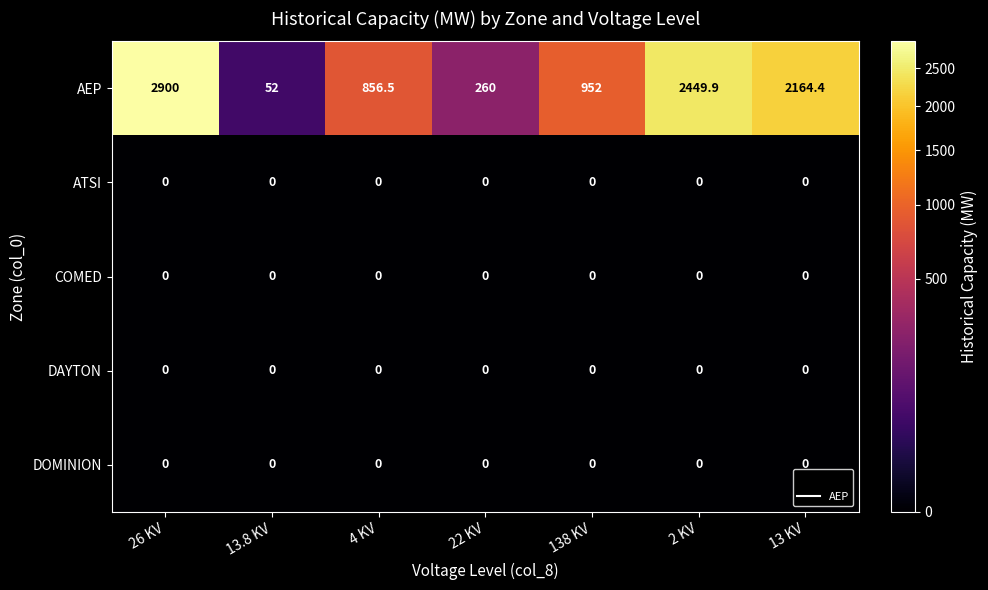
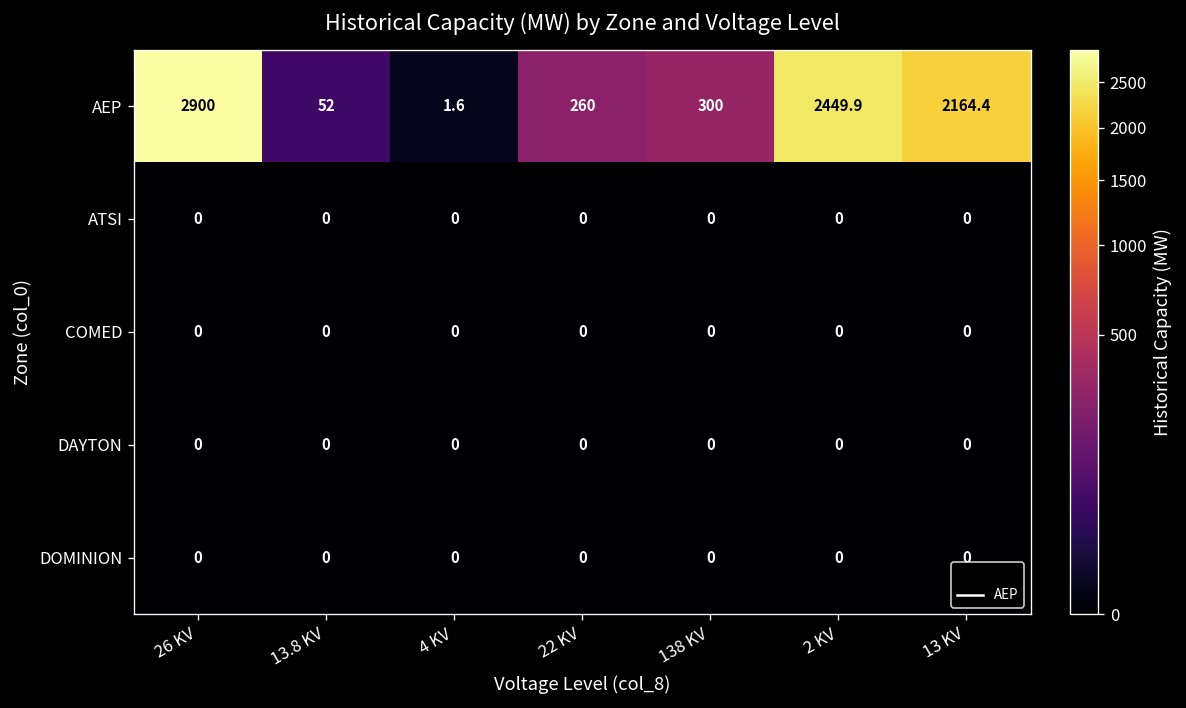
AEP, 4 KV: 856.5 -> 1.6
AEP, 138 KV: 952 -> 300
